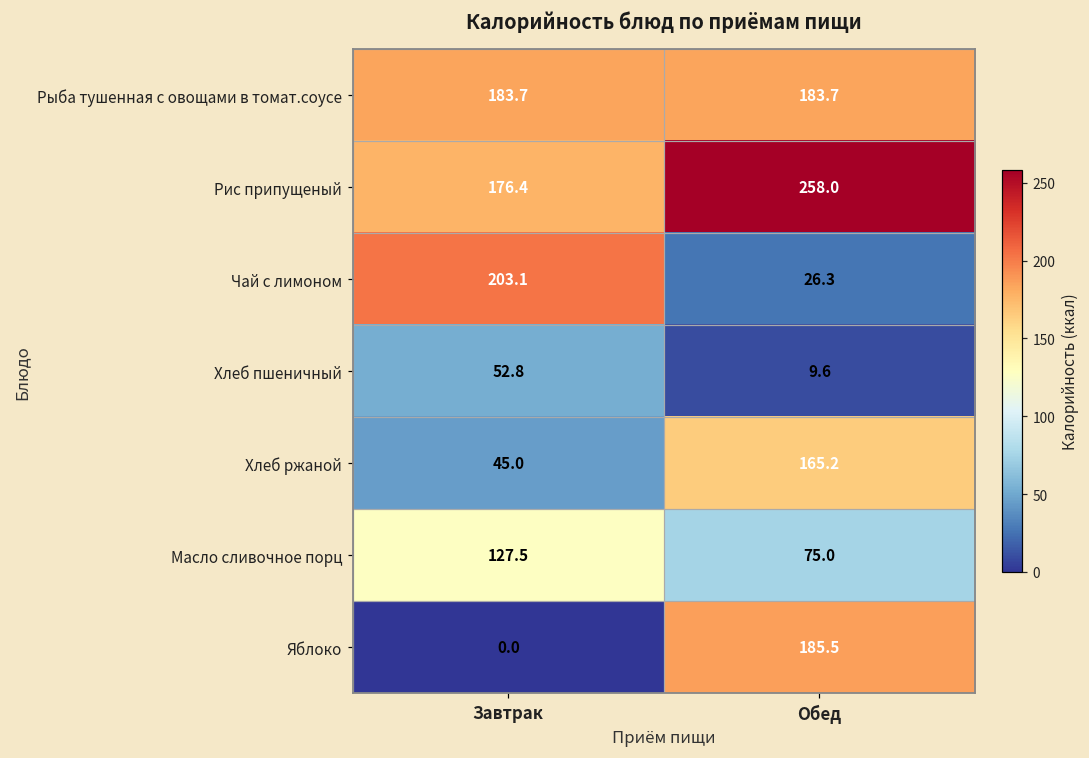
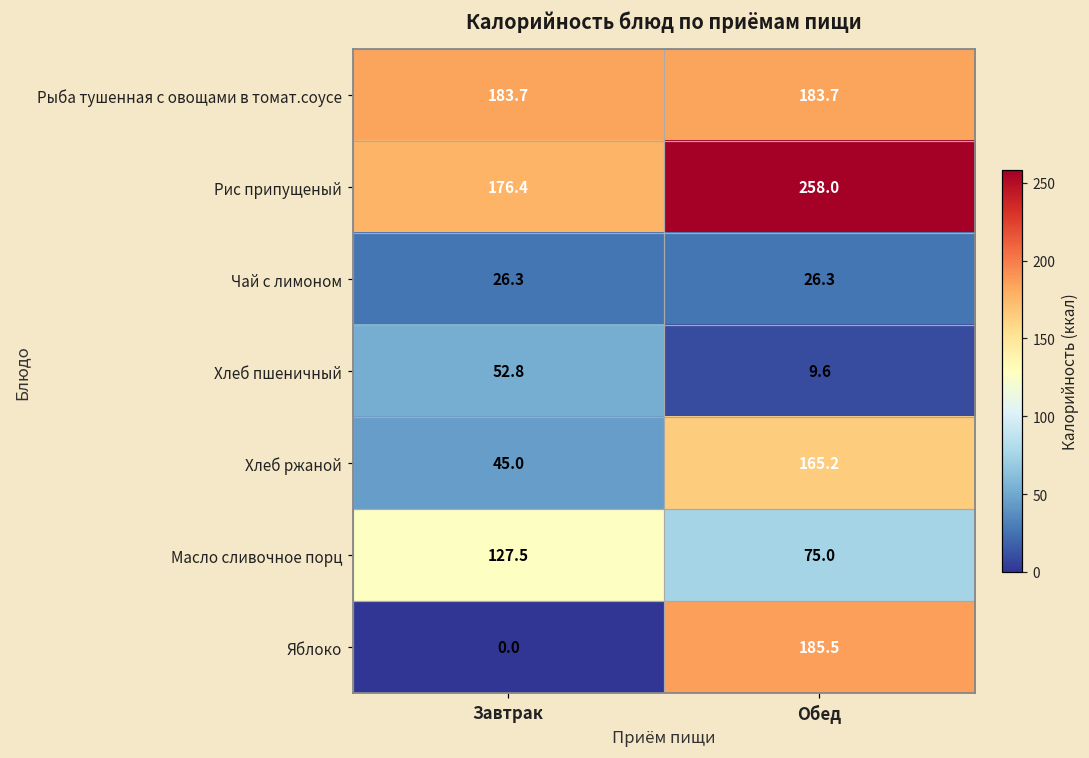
Чай с лимоном, Завтрак: 203.1 -> 26.3
